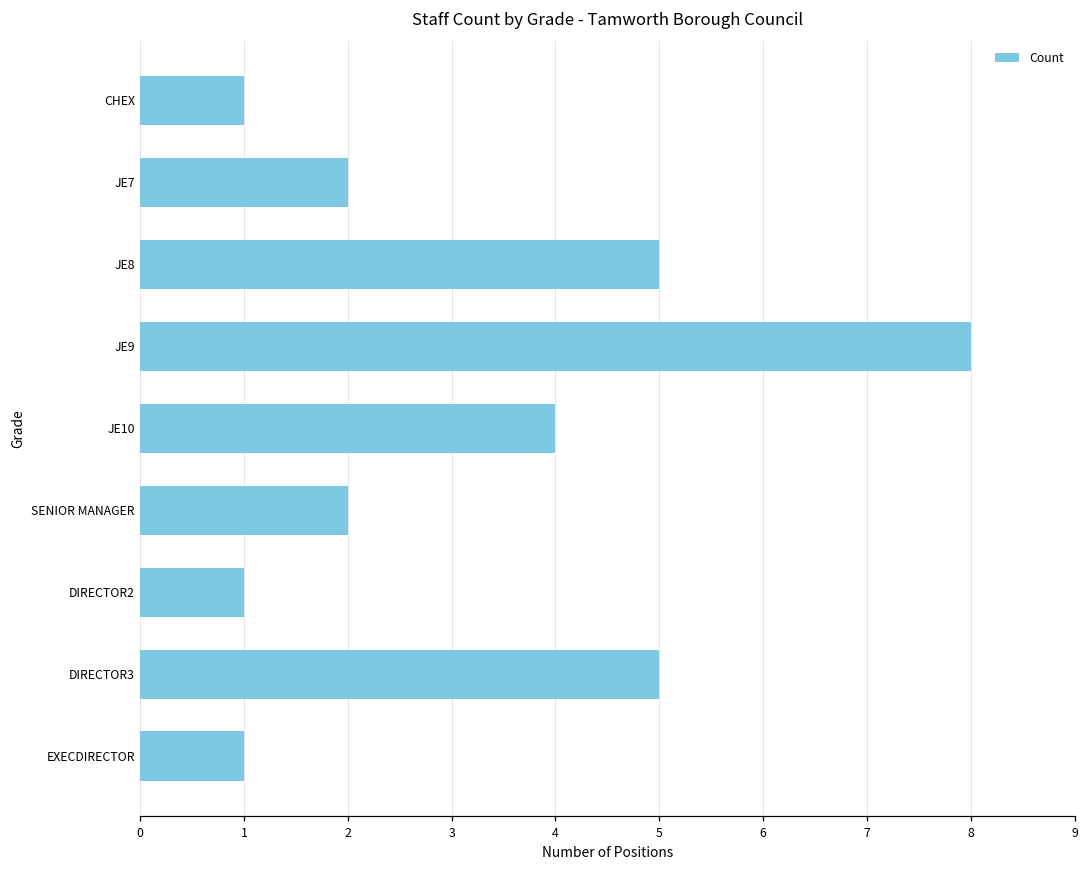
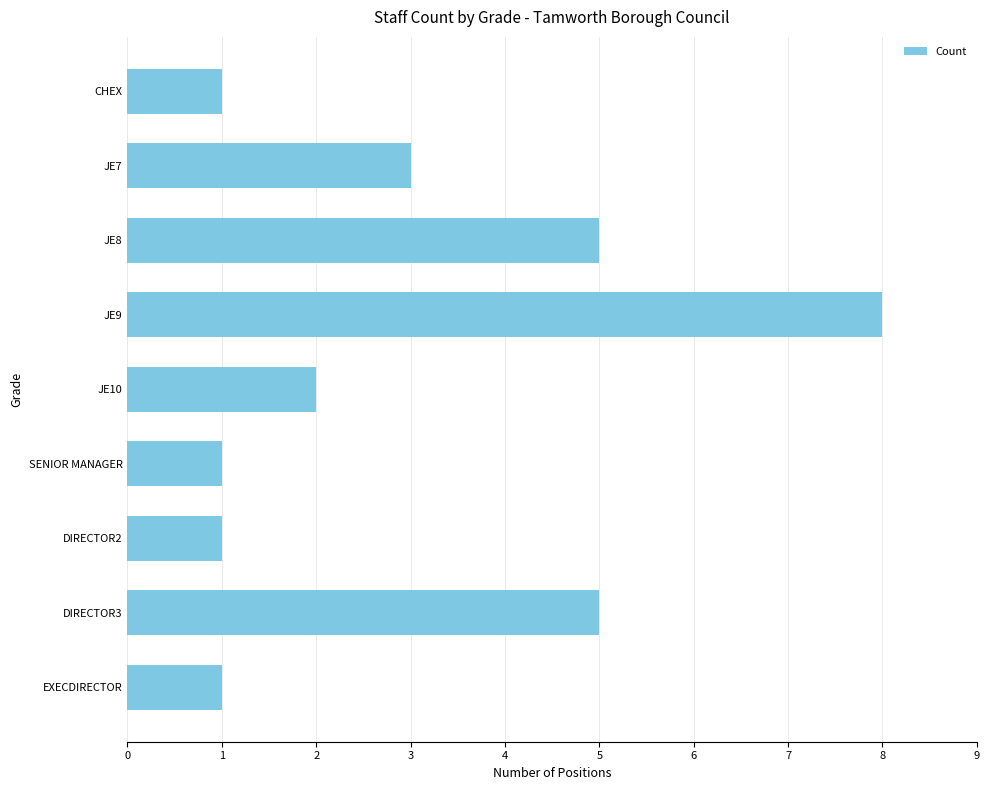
JE7: 2 -> 3
JE10: 4 -> 2
SENIOR MANAGER: 2 -> 1
